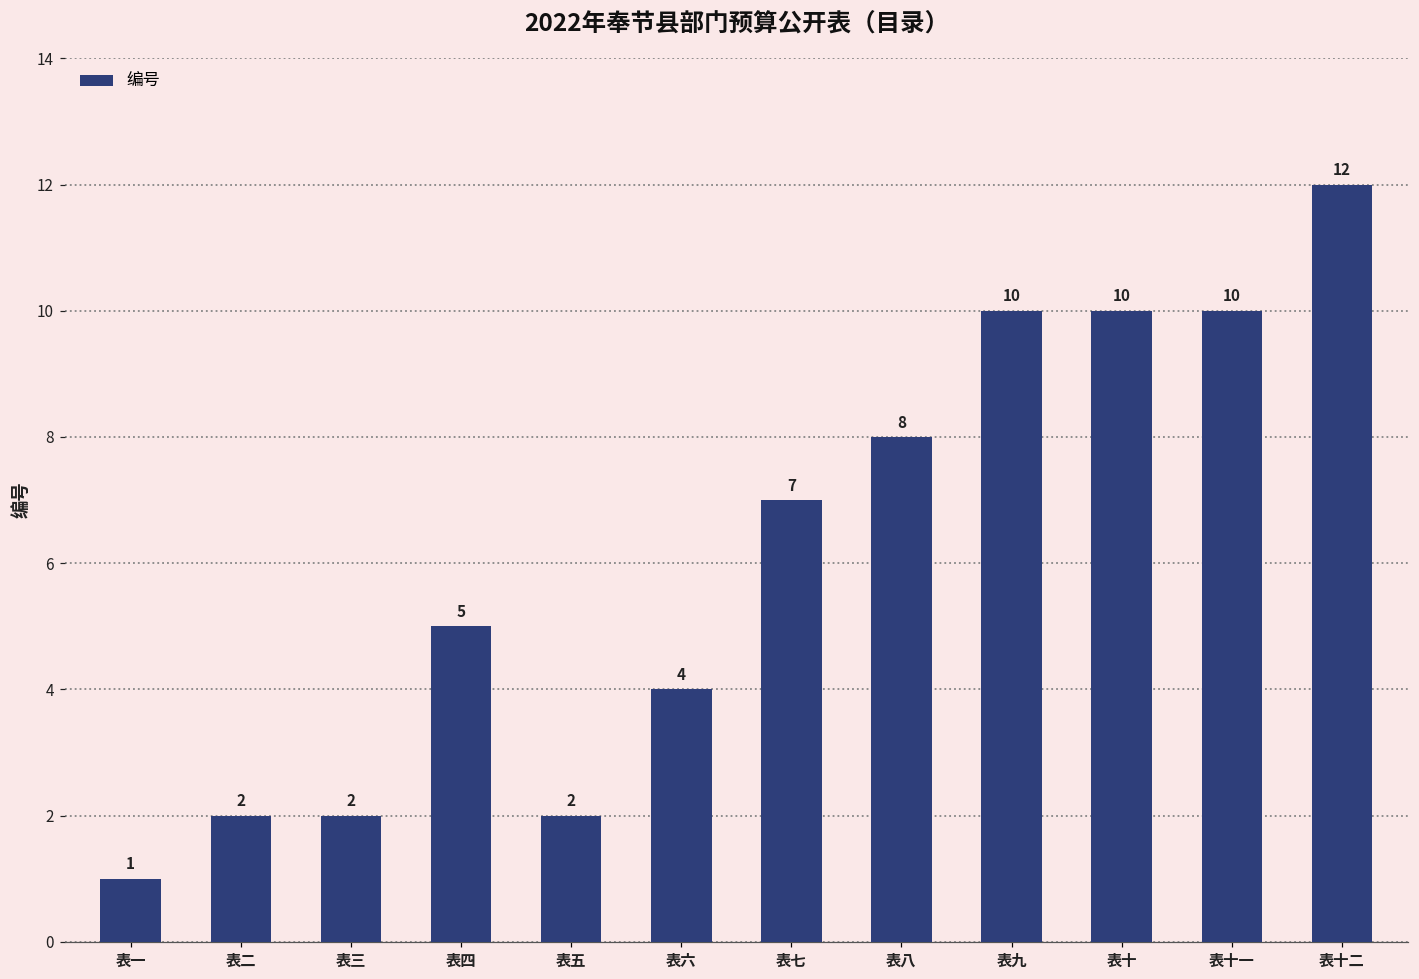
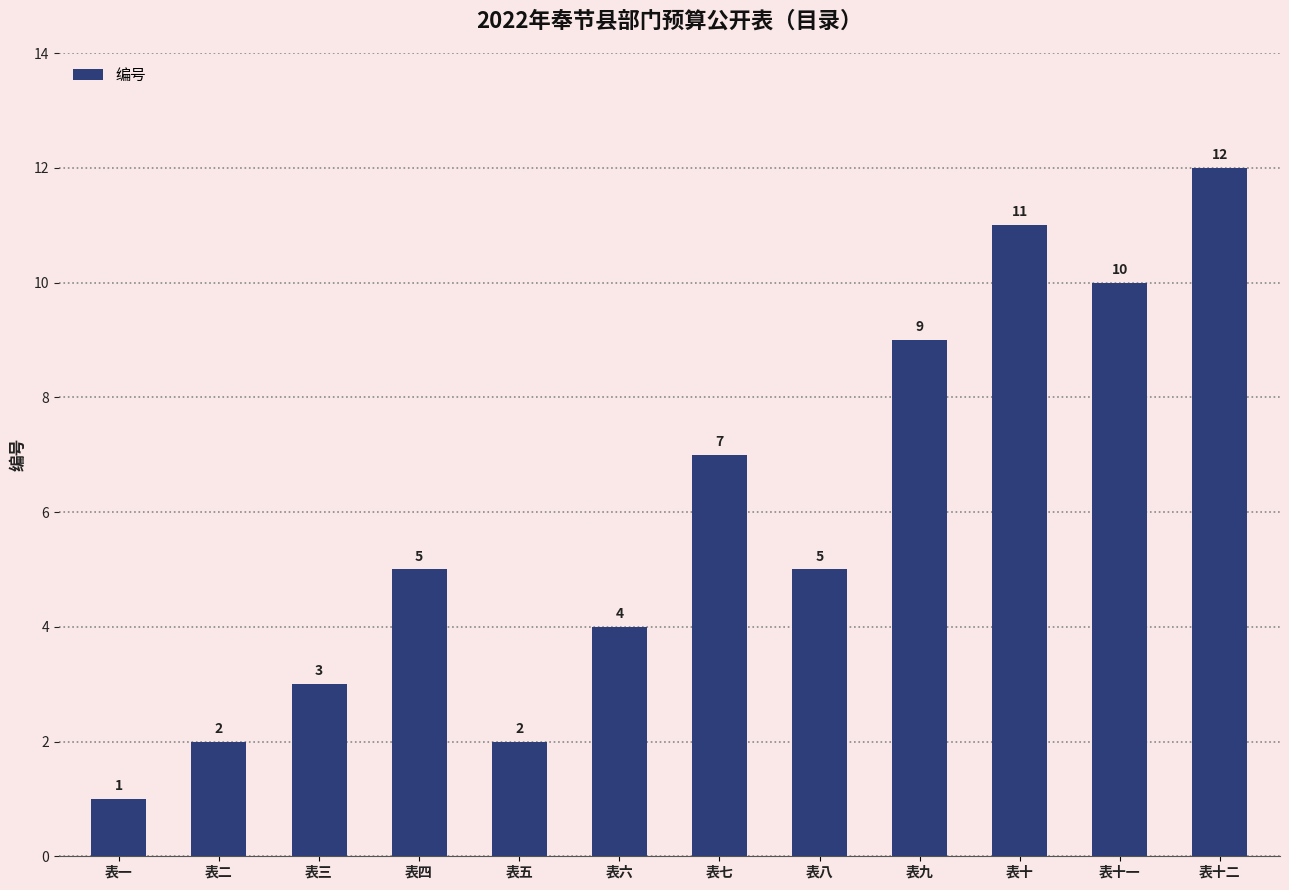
表三: 2 -> 3
表八: 8 -> 5
表九: 10 -> 9
表十: 10 -> 11
